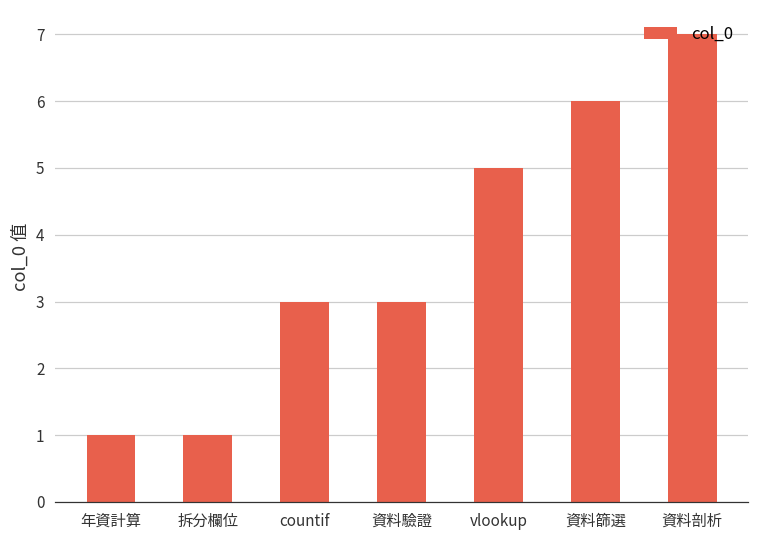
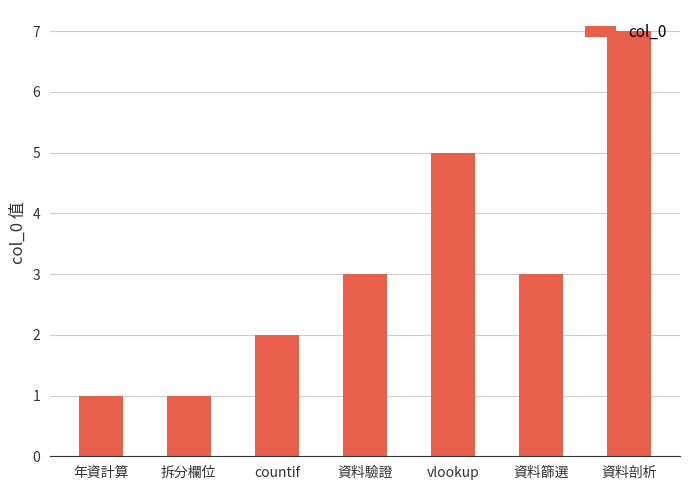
countif: 3 -> 2
資料篩選: 6 -> 3
